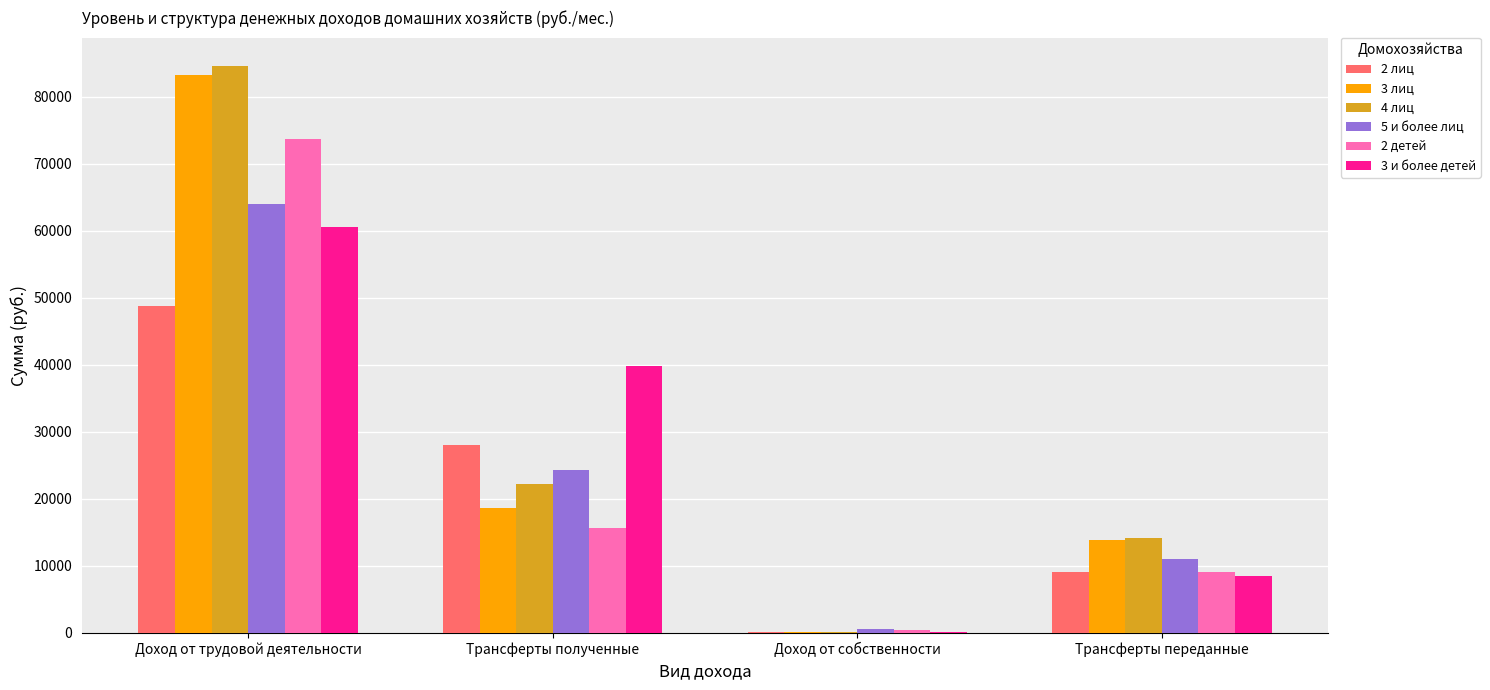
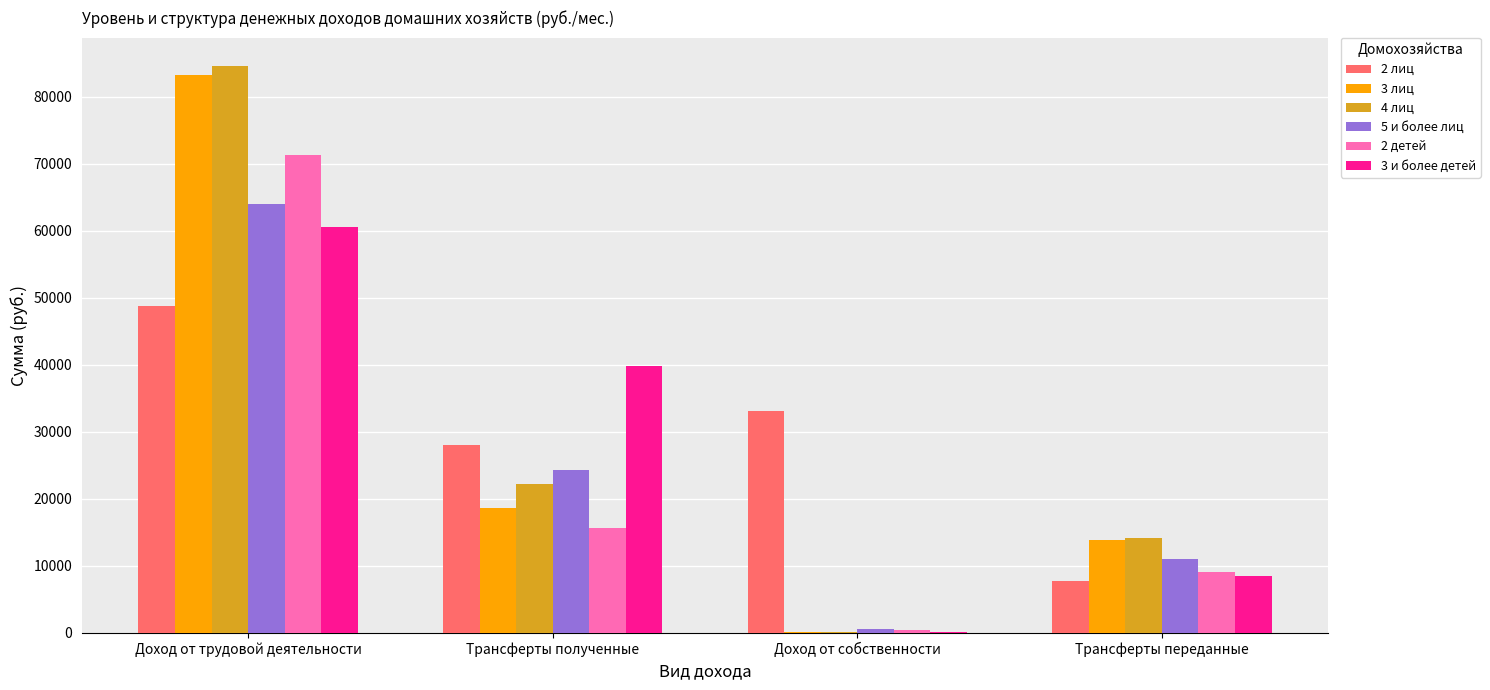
2 детей, Доход от трудовой деятельности: 74000 -> 71000
2 лиц, Доход от собственности: 0 -> 33000
2 лиц, Трансферты переданные: 9000 -> 8000
